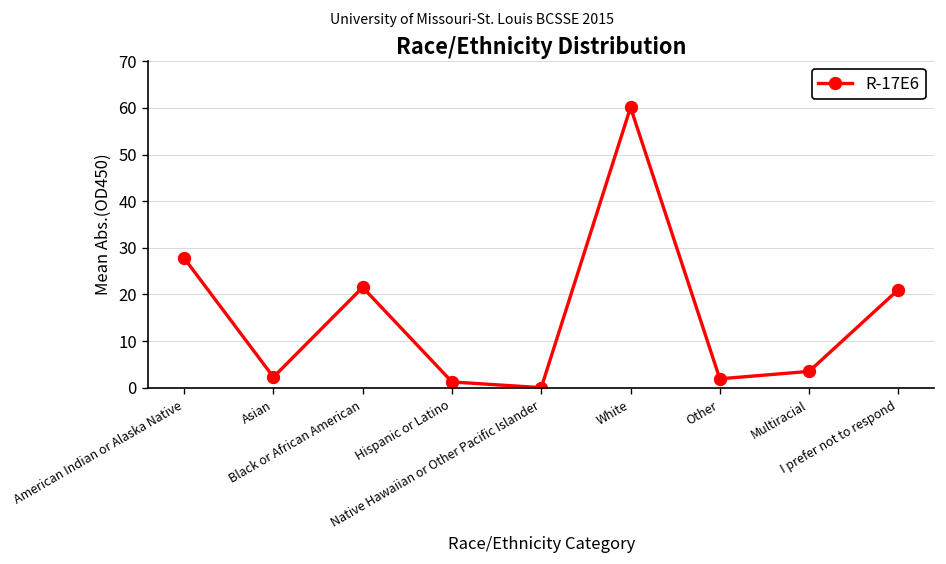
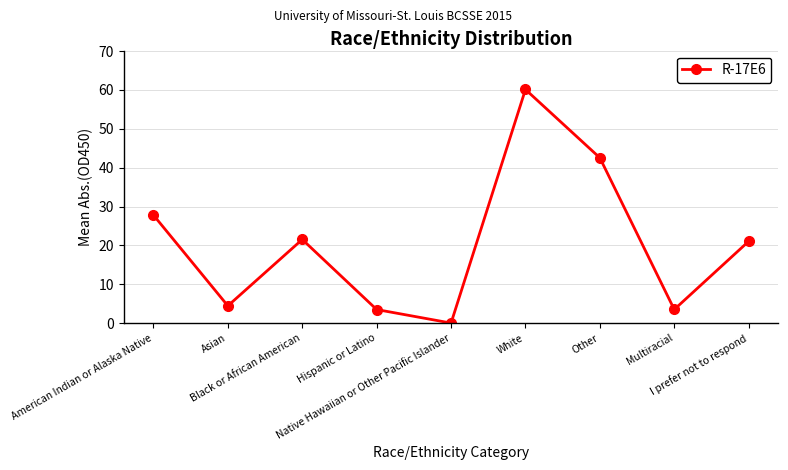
Asian: 2 -> 4
Hispanic or Latino: 1 -> 3
Other: 2 -> 43
